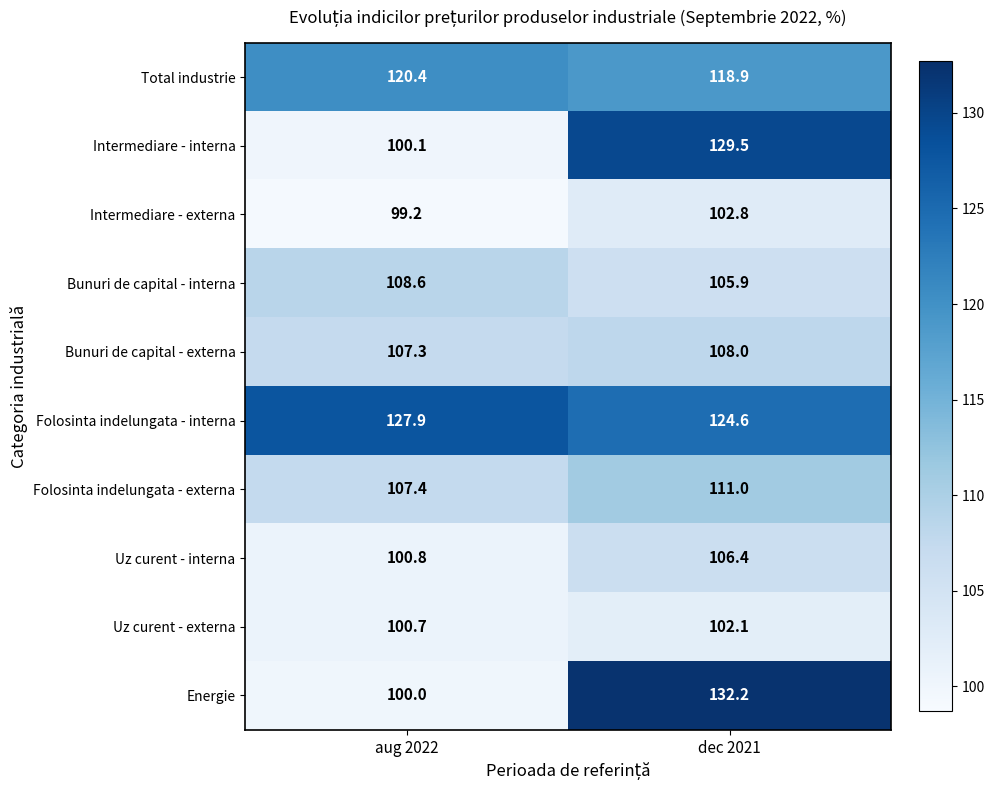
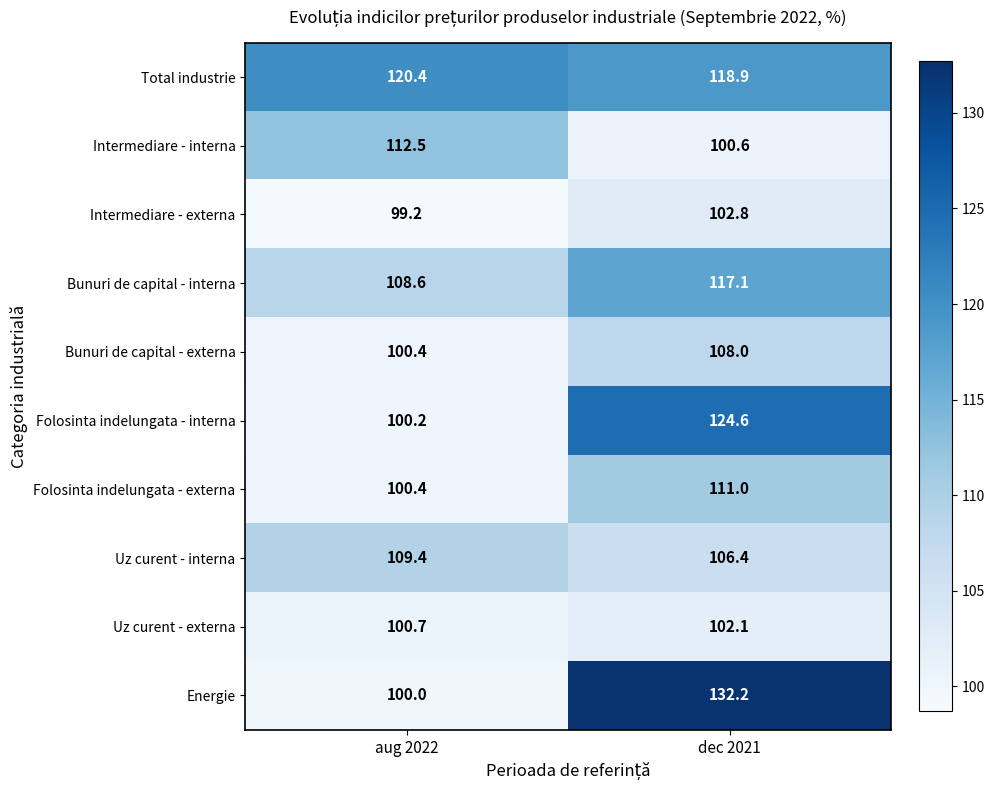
Intermediare - interna, aug 2022: 100.1 -> 112.5
Intermediare - interna, dec 2021: 129.5 -> 100.6
Bunuri de capital - interna, dec 2021: 105.9 -> 117.1
Bunuri de capital - externa, aug 2022: 107.3 -> 100.4
Folosinta indelungata - interna, aug 2022: 127.9 -> 100.2
Folosinta indelungata - externa, aug 2022: 107.4 -> 100.4
Uz curent - interna, aug 2022: 100.8 -> 109.4
